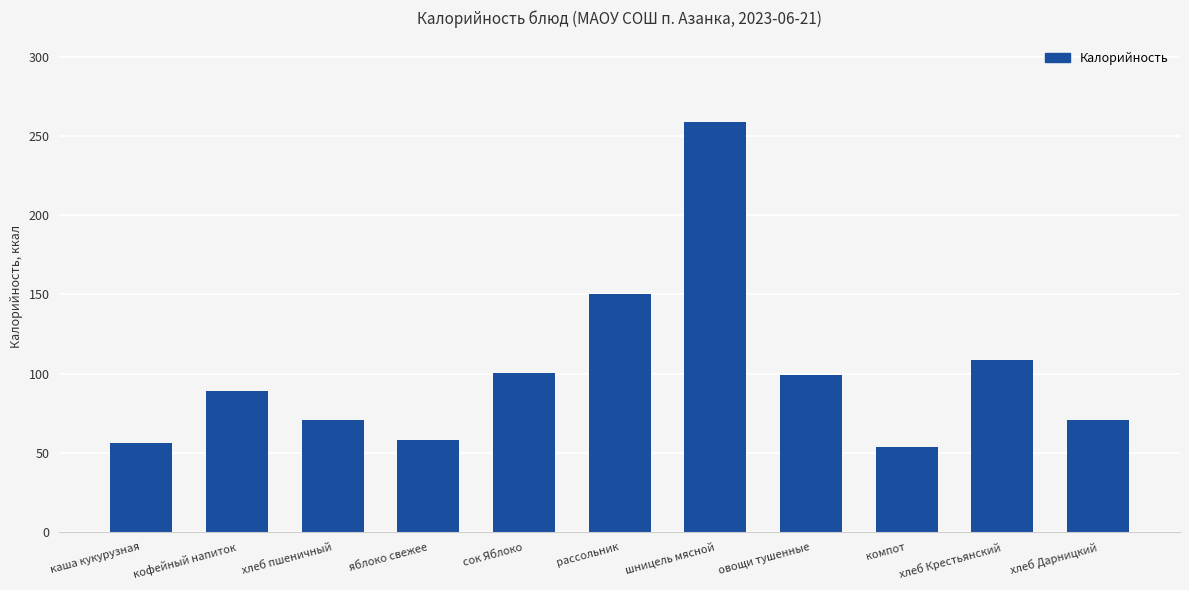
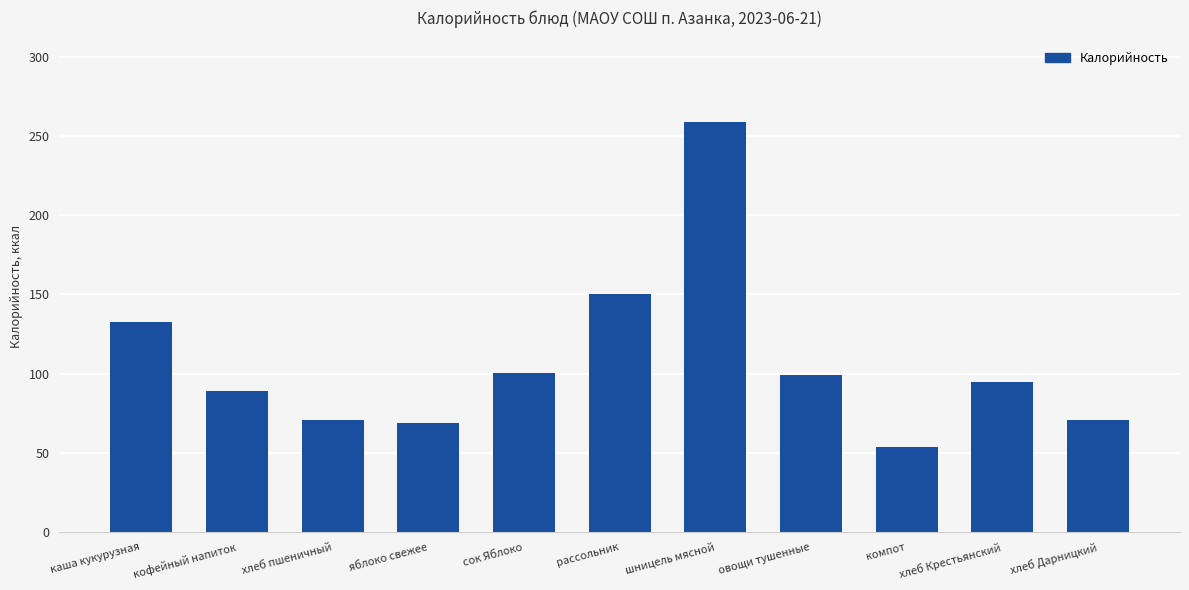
каша кукурузная: 56 -> 133
яблоко свежее: 59 -> 69
хлеб Крестьянский: 109 -> 95
